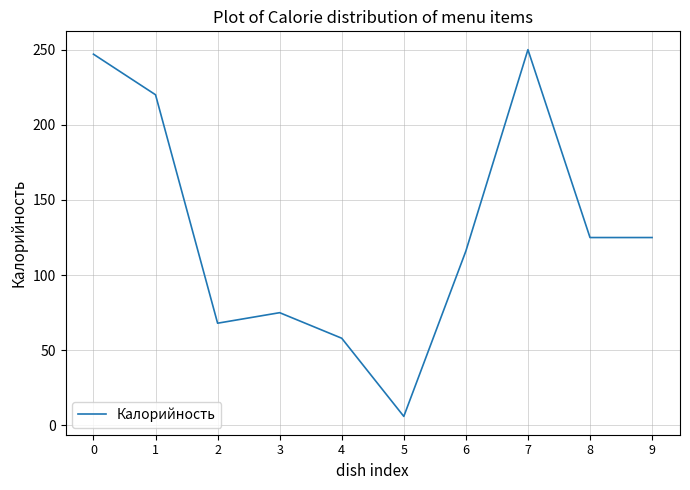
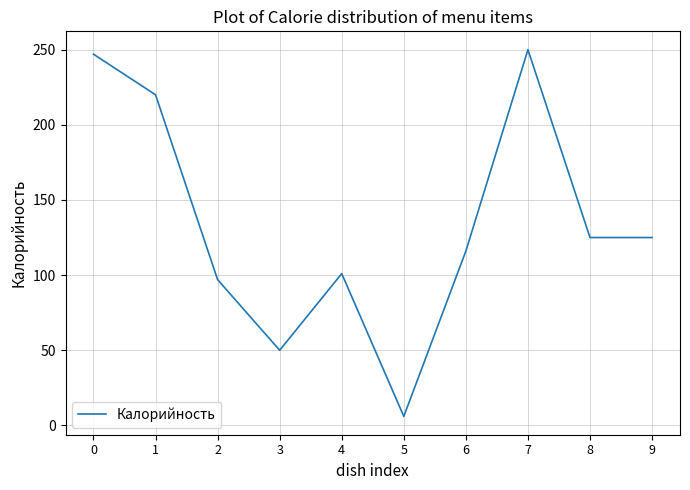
2: 68 -> 97
3: 75 -> 50
4: 58 -> 101
